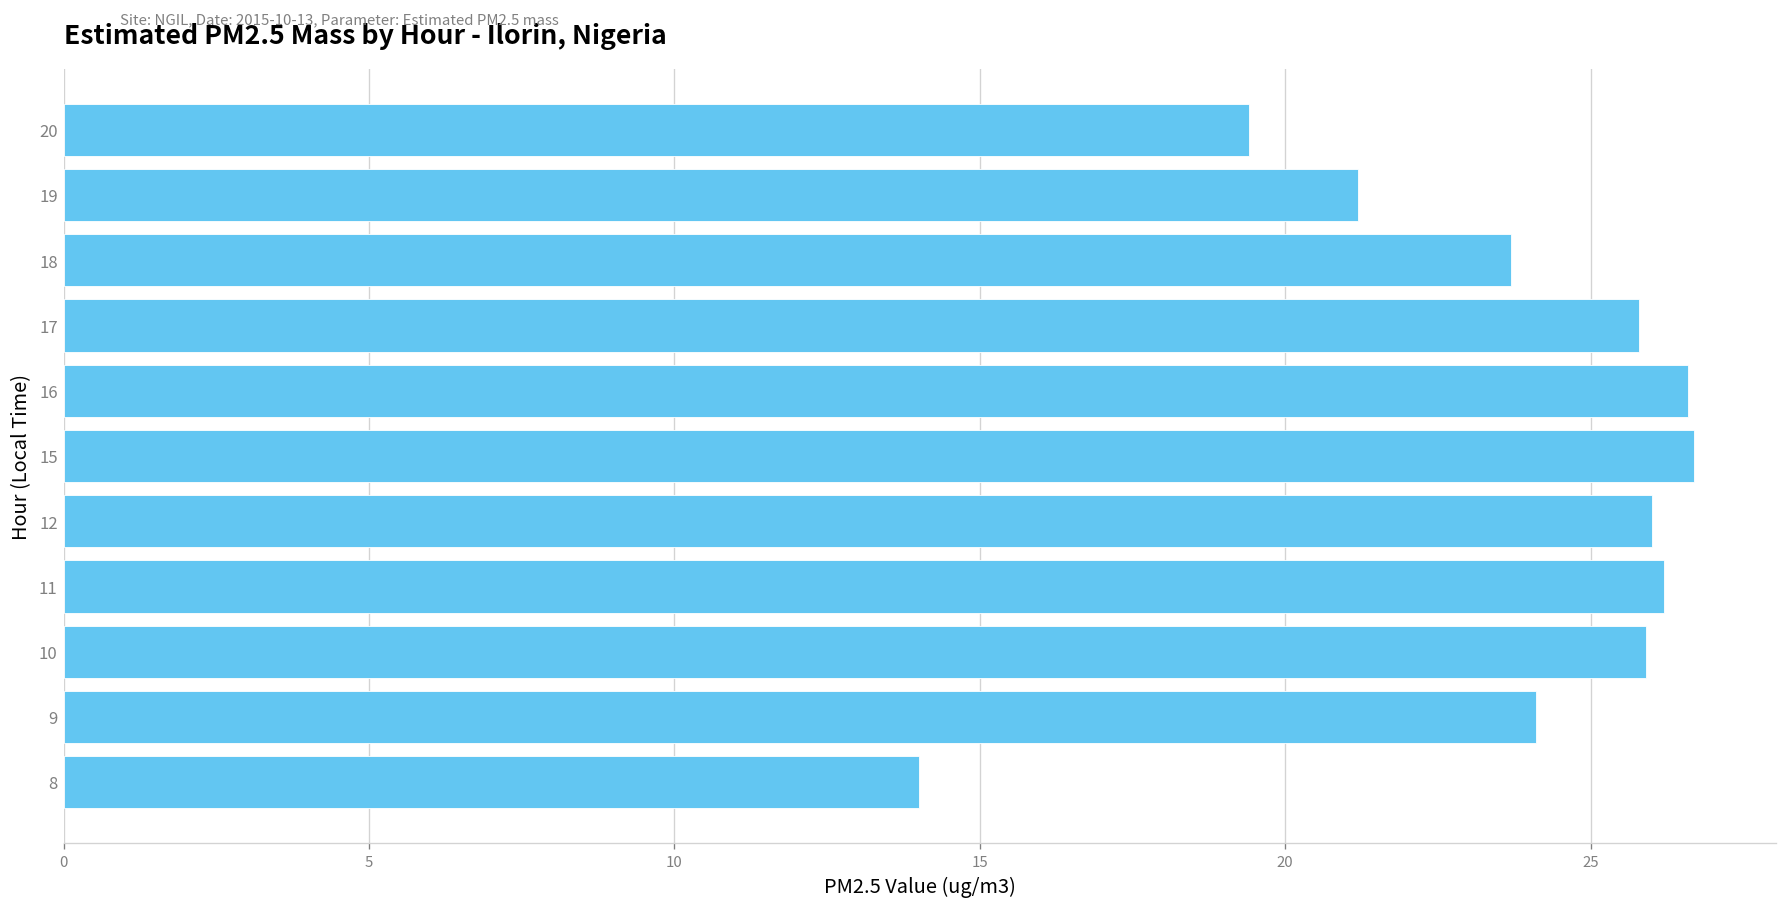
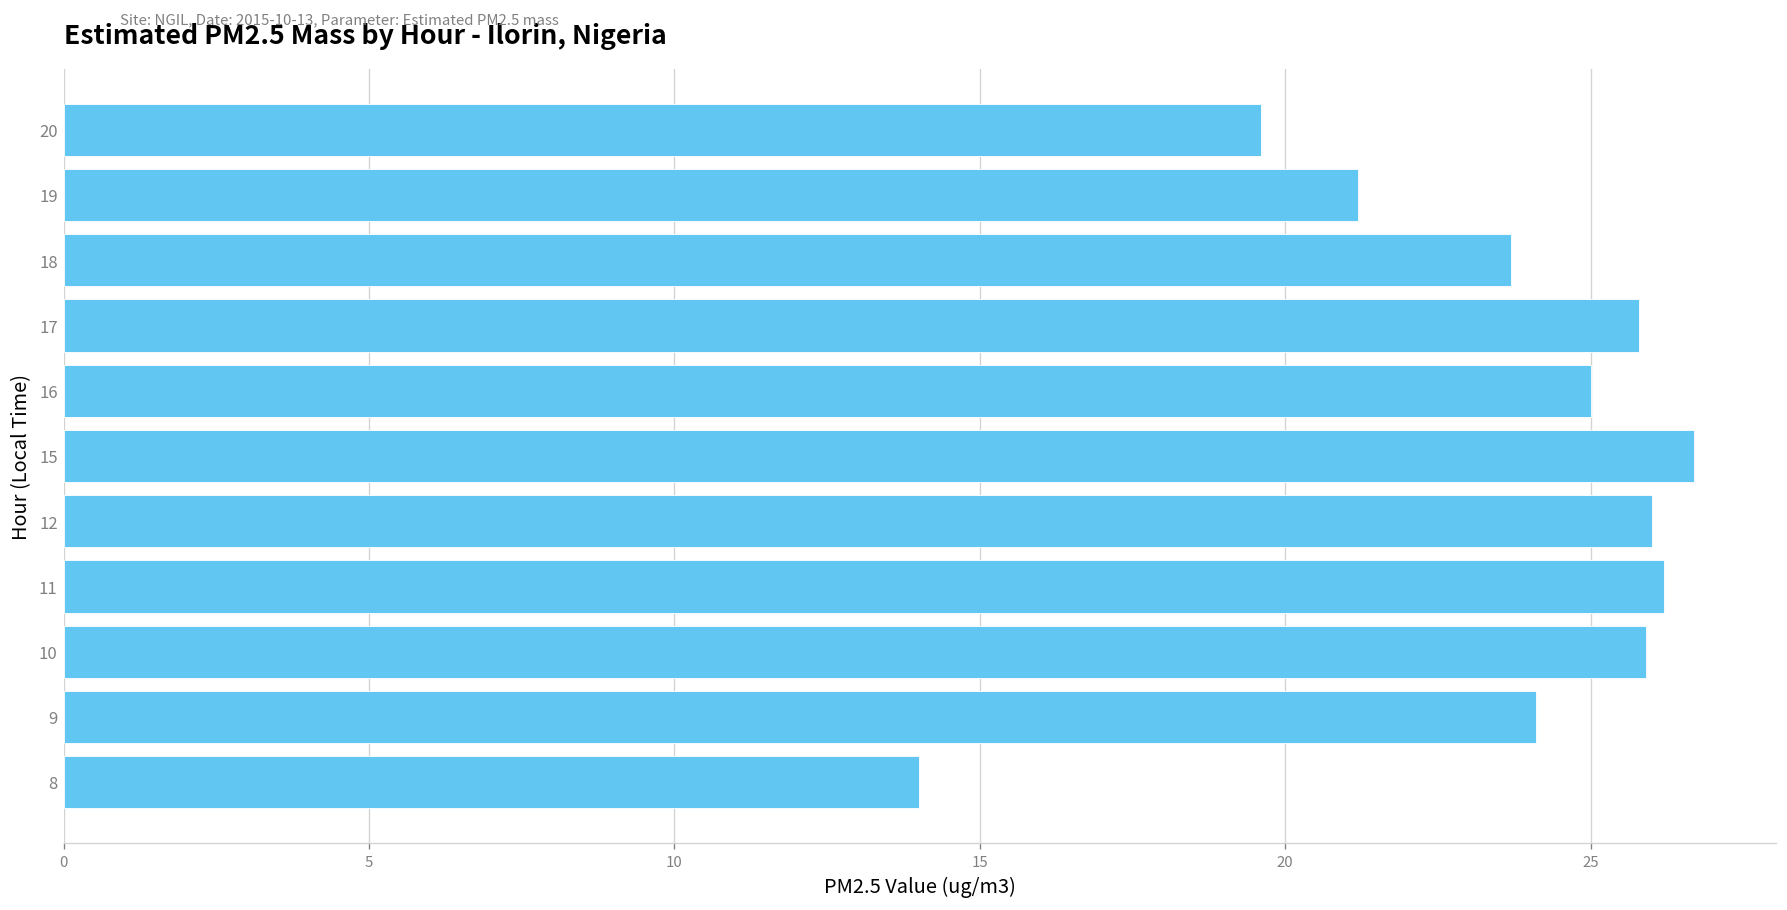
20: 19.4 -> 19.6
16: 26.6 -> 25.0
